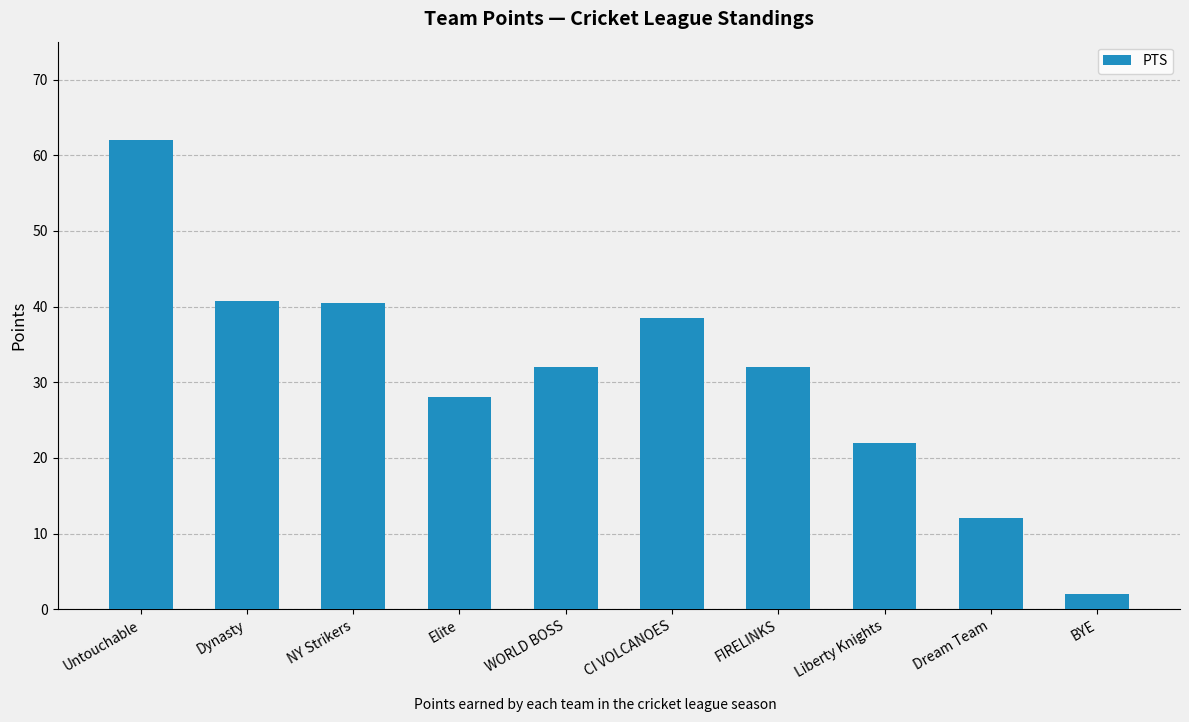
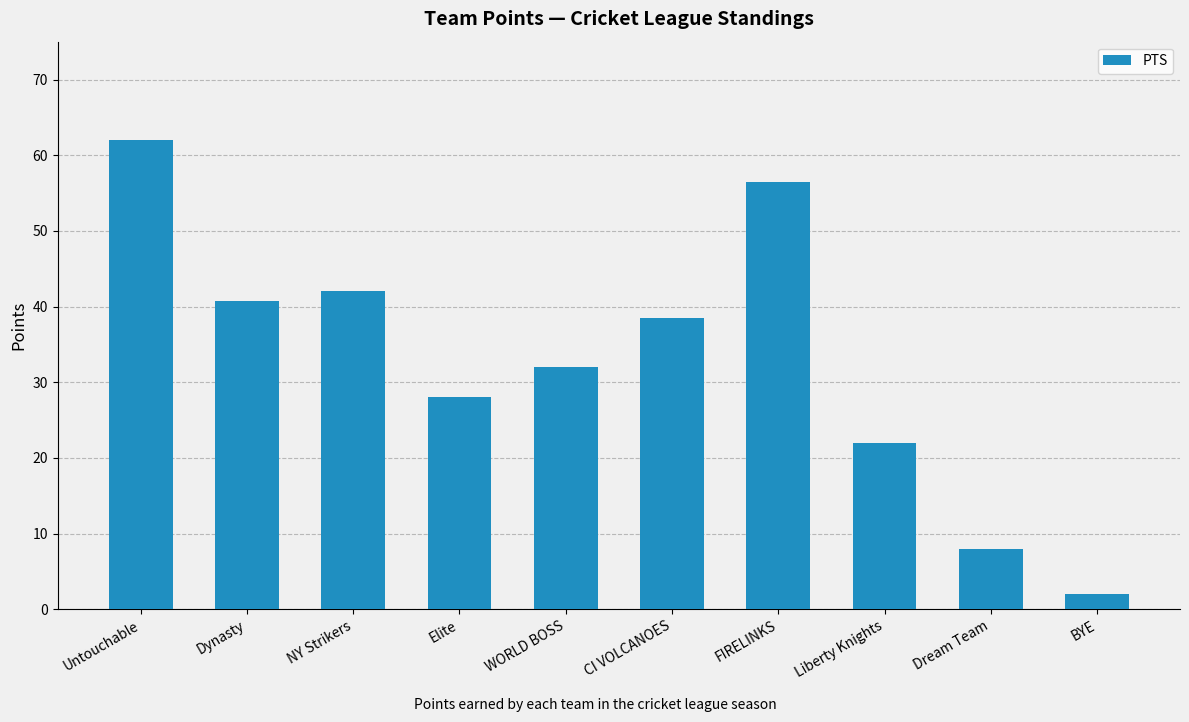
NY Strikers: 41 -> 42
FIRELINKS: 32 -> 56
Dream Team: 12 -> 8
